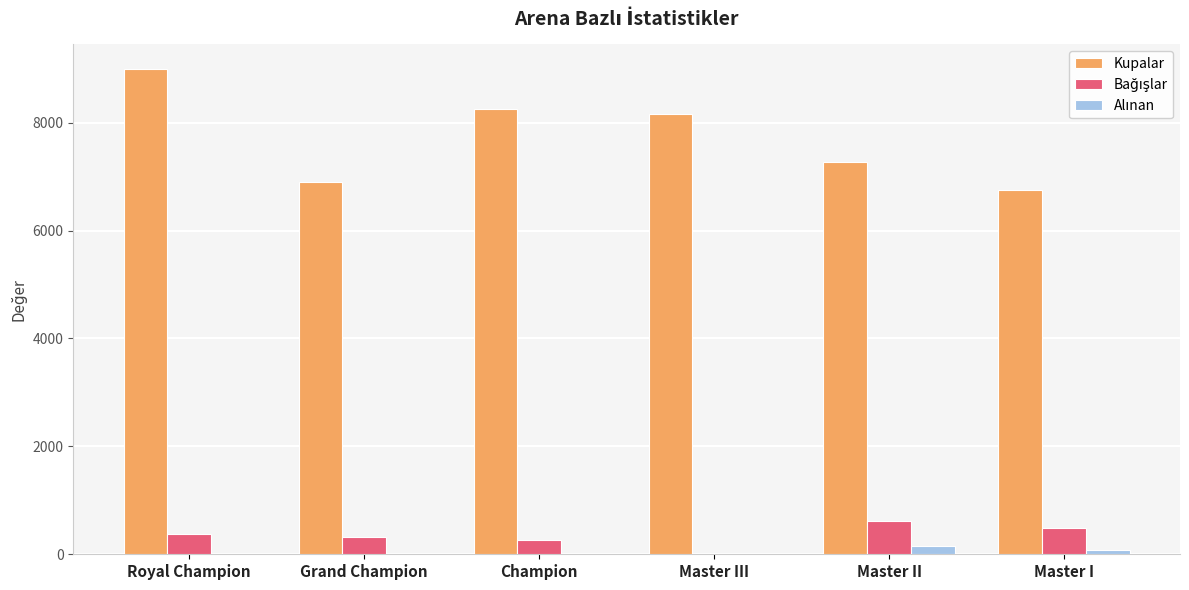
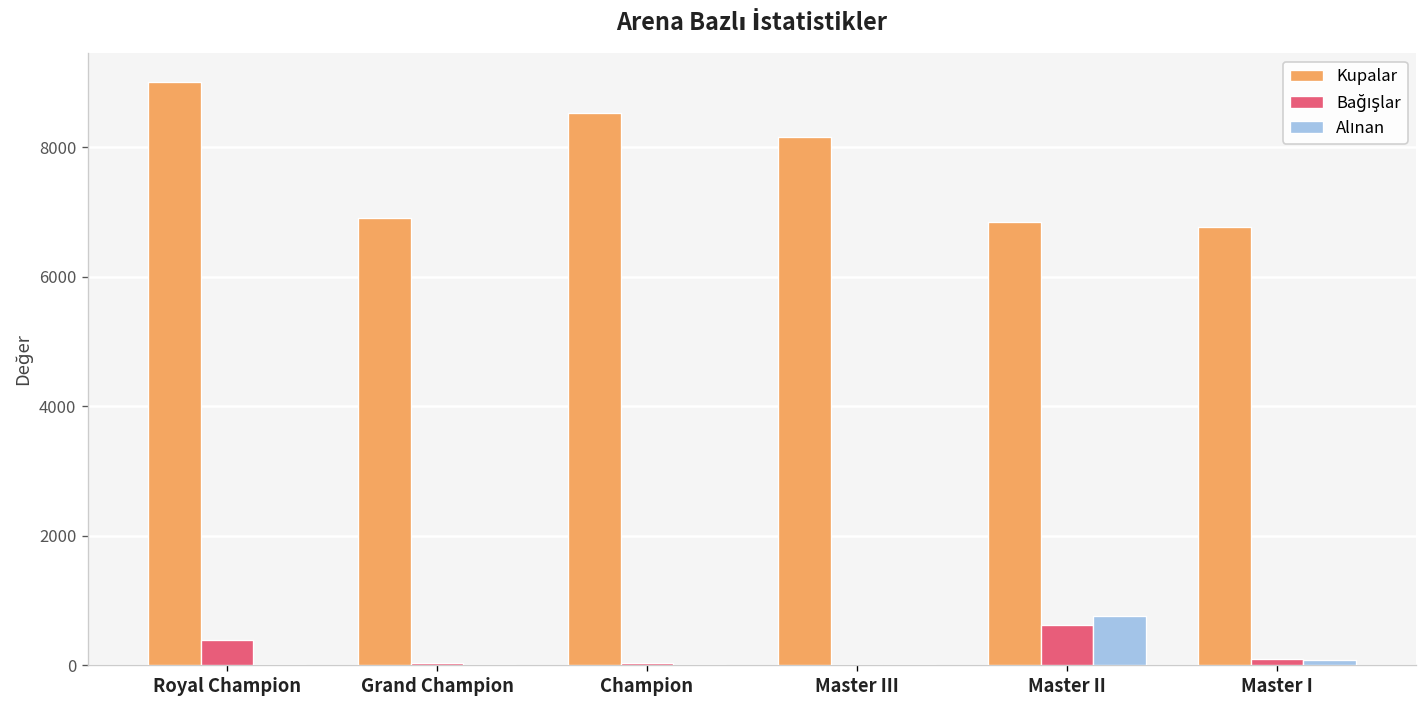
Bağışlar, Grand Champion: 300 -> 0
Kupalar, Champion: 8300 -> 8500
Bağışlar, Champion: 300 -> 0
Kupalar, Master II: 7300 -> 6800
Alınan, Master II: 200 -> 800
Bağışlar, Master I: 500 -> 100
